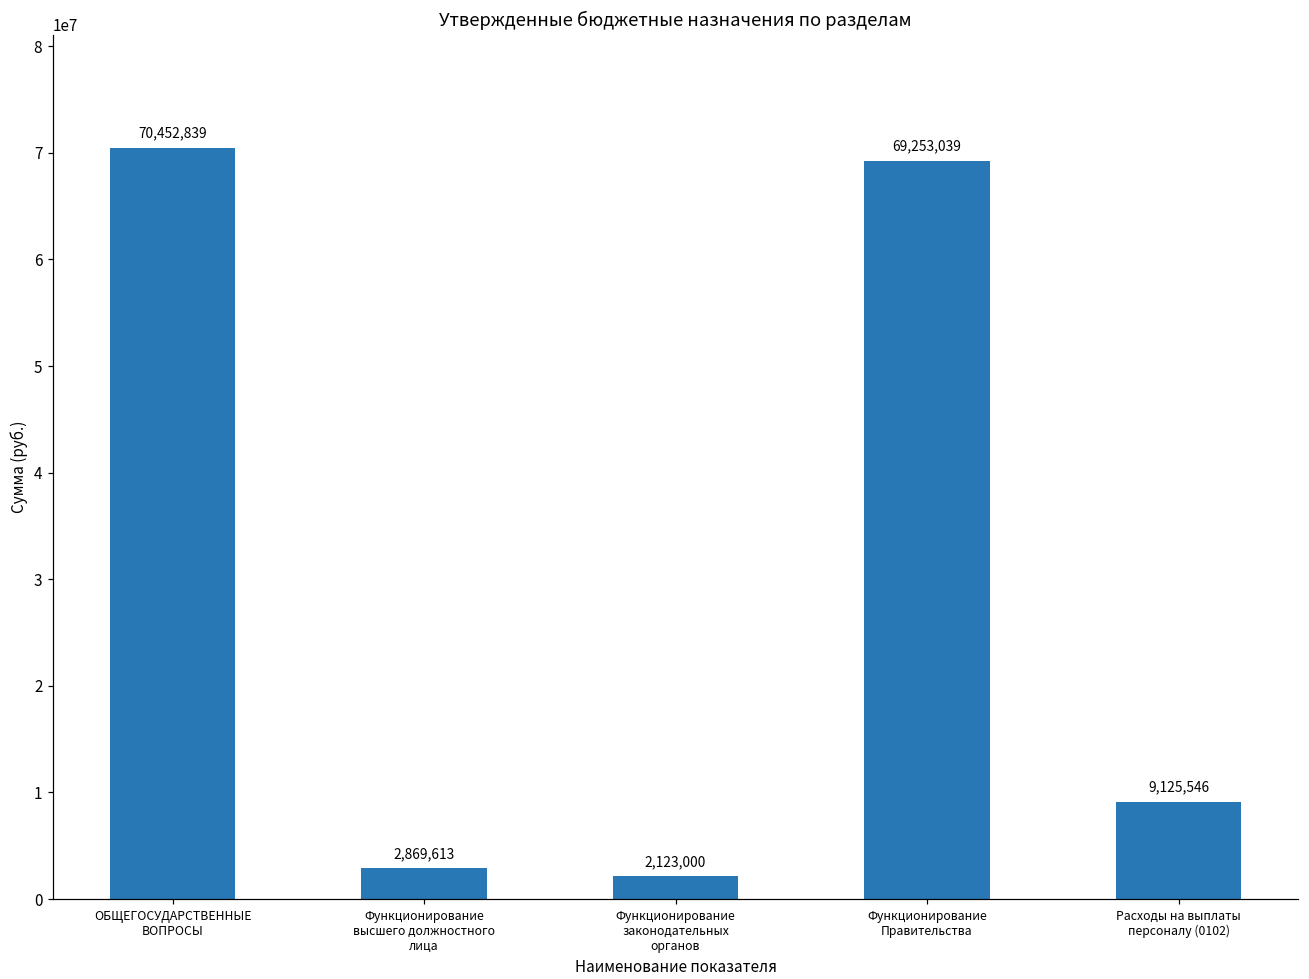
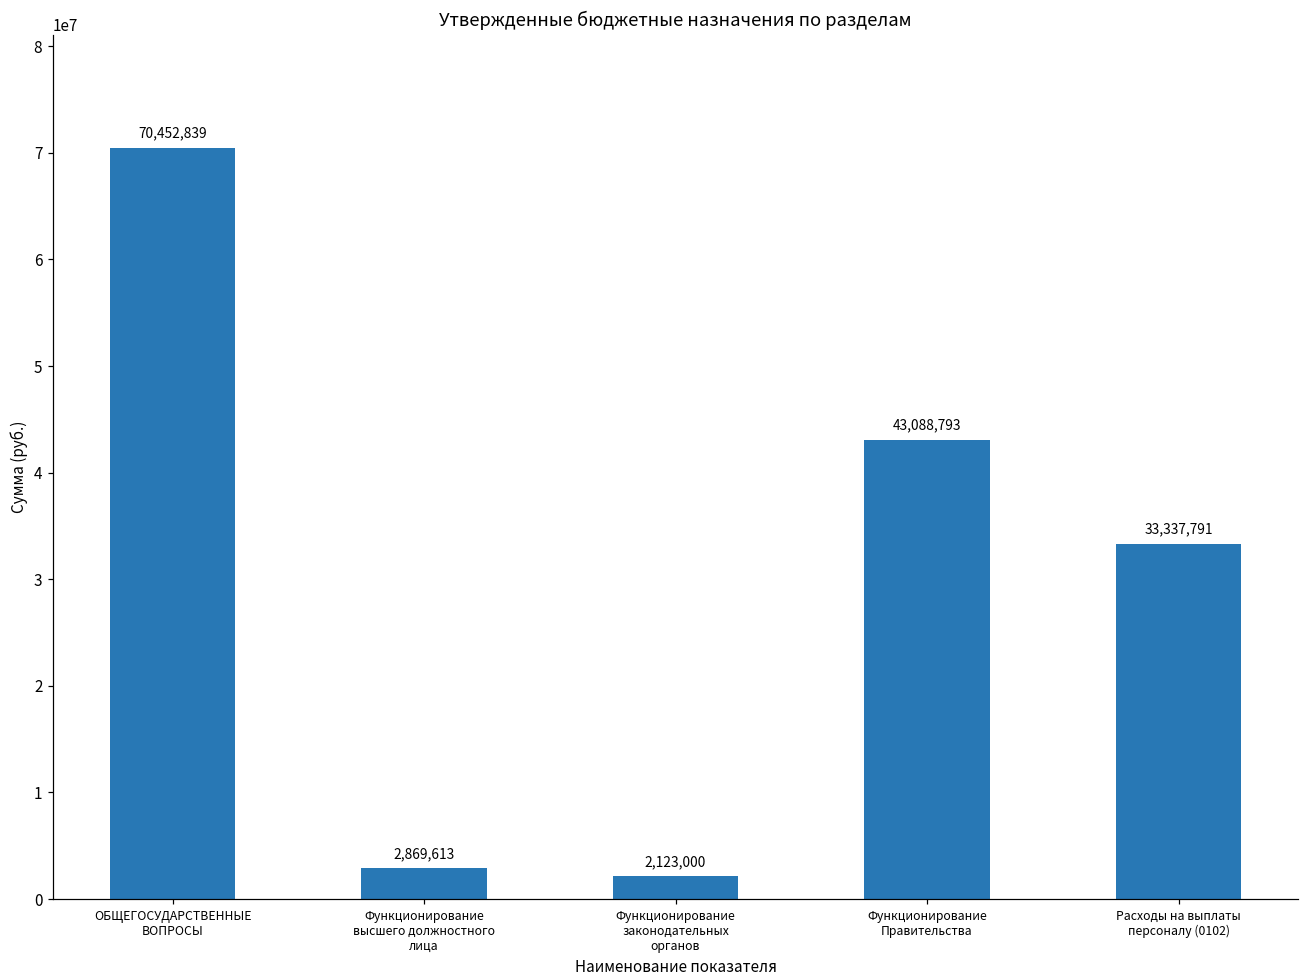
Функционирование Правительства: 69,253,039 -> 43,088,793
Расходы на выплаты персоналу (0102): 9,125,546 -> 33,337,791
